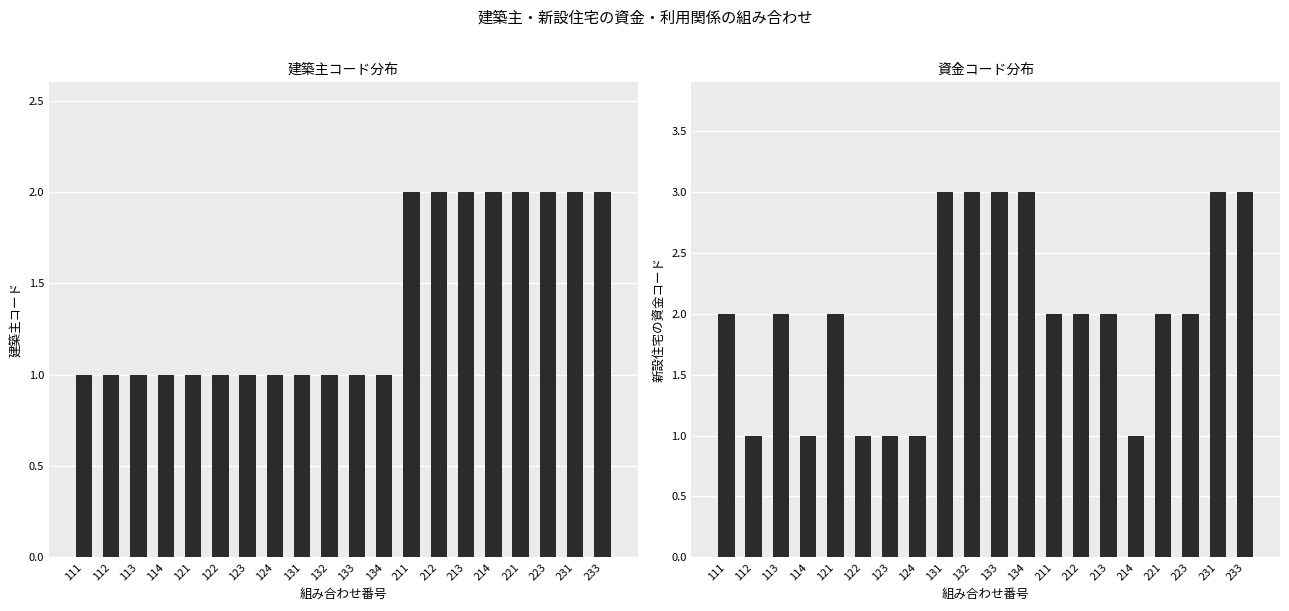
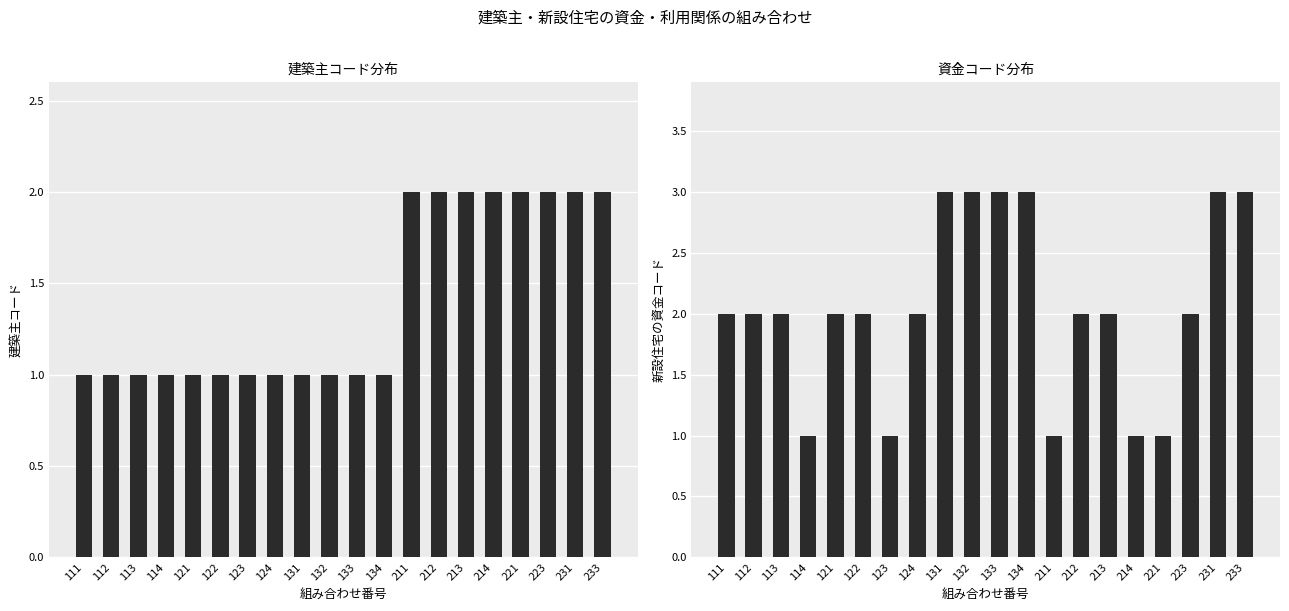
資金コード分布, 112: 1 -> 2
資金コード分布, 122: 1 -> 2
資金コード分布, 124: 1 -> 2
資金コード分布, 211: 2 -> 1
資金コード分布, 221: 2 -> 1
